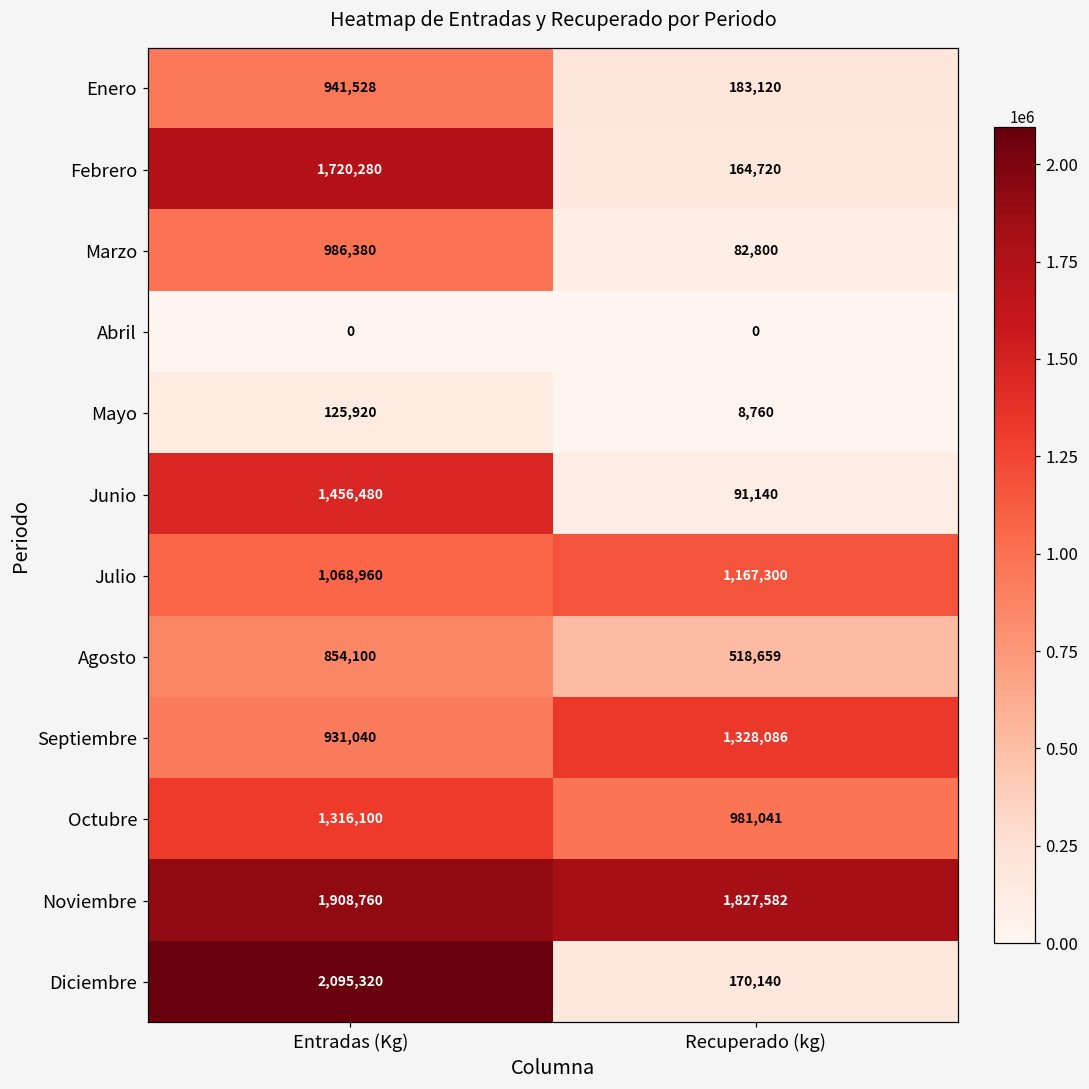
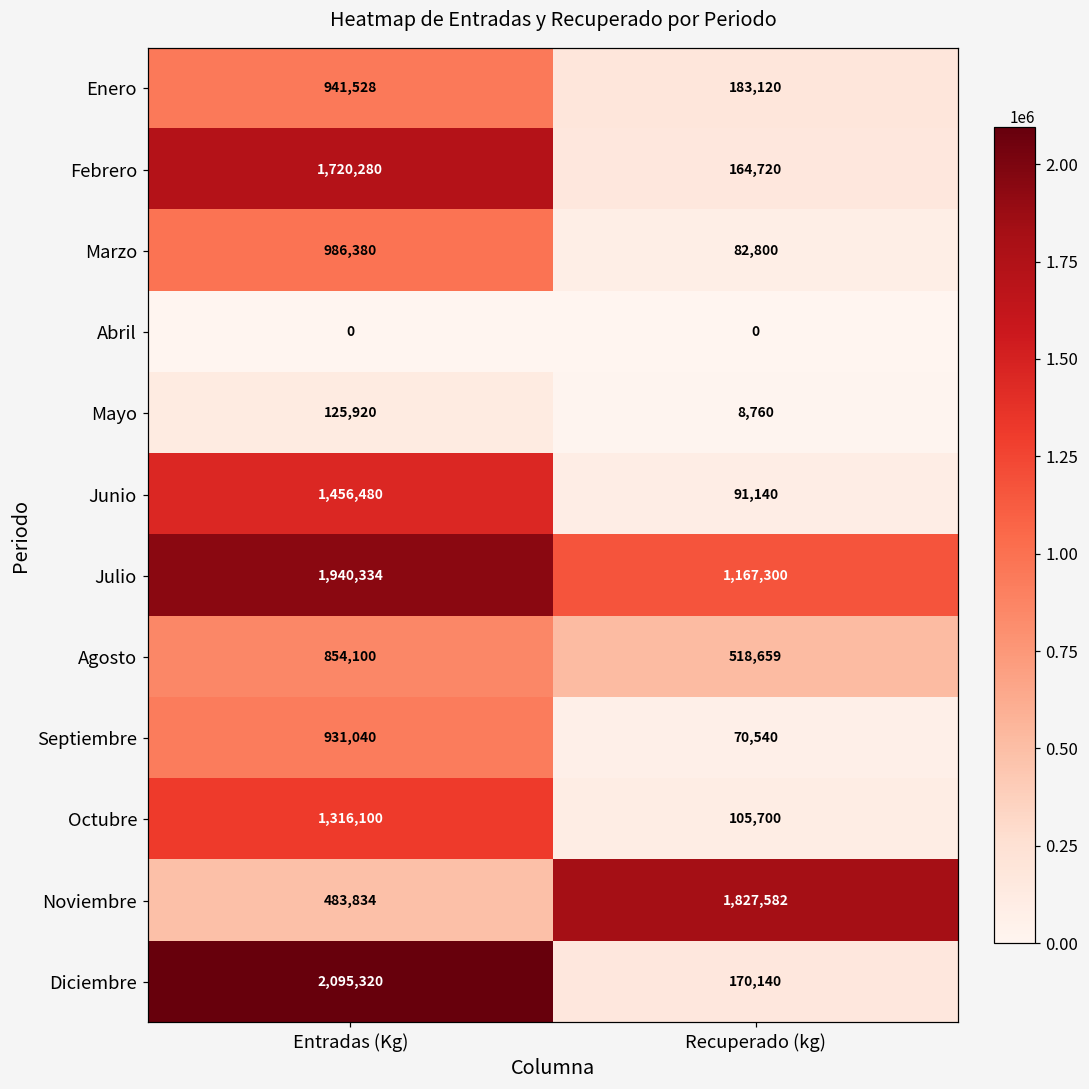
Julio, Entradas (Kg): 1,068,960 -> 1,940,334
Septiembre, Recuperado (kg): 1,328,086 -> 70,540
Octubre, Recuperado (kg): 981,041 -> 105,700
Noviembre, Entradas (Kg): 1,908,760 -> 483,834
